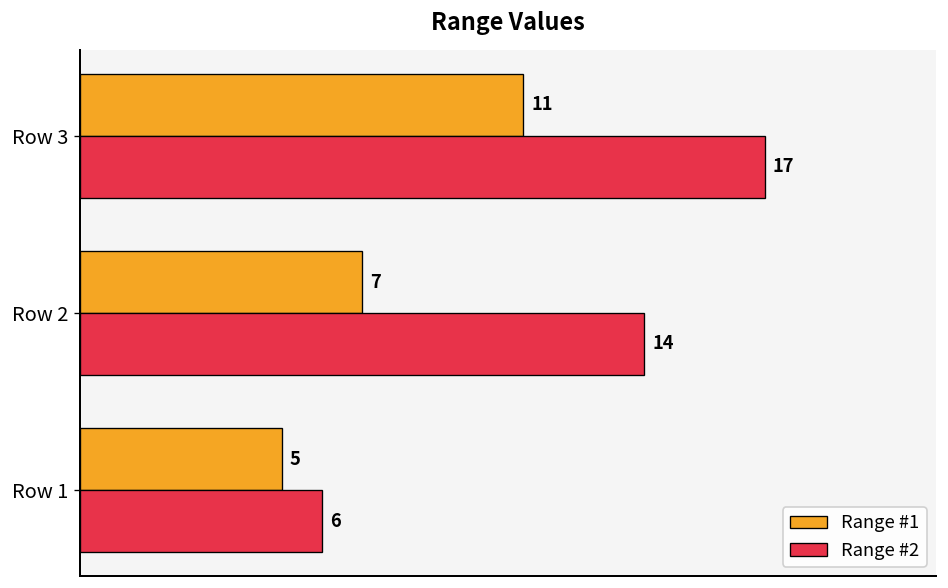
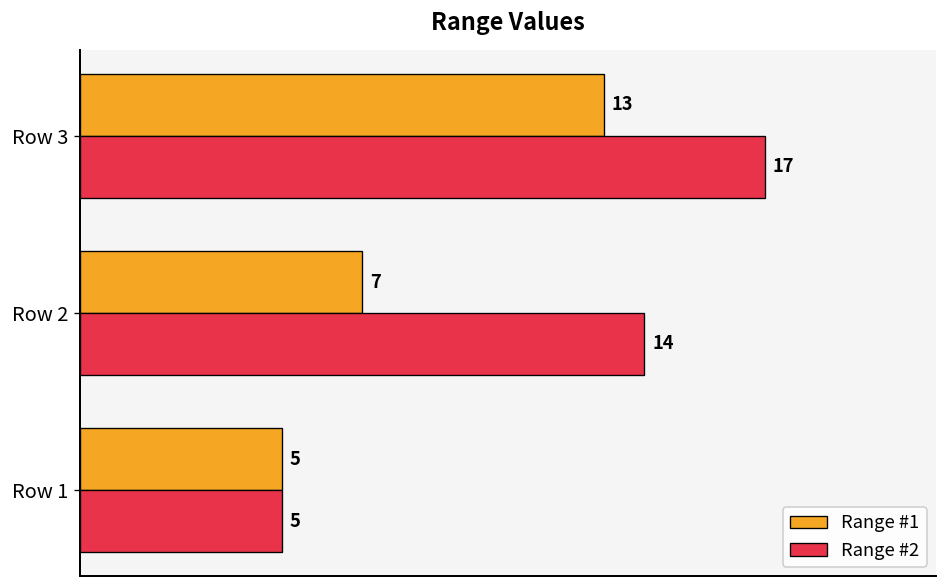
Range #1, Row 3: 11 -> 13
Range #2, Row 1: 6 -> 5
